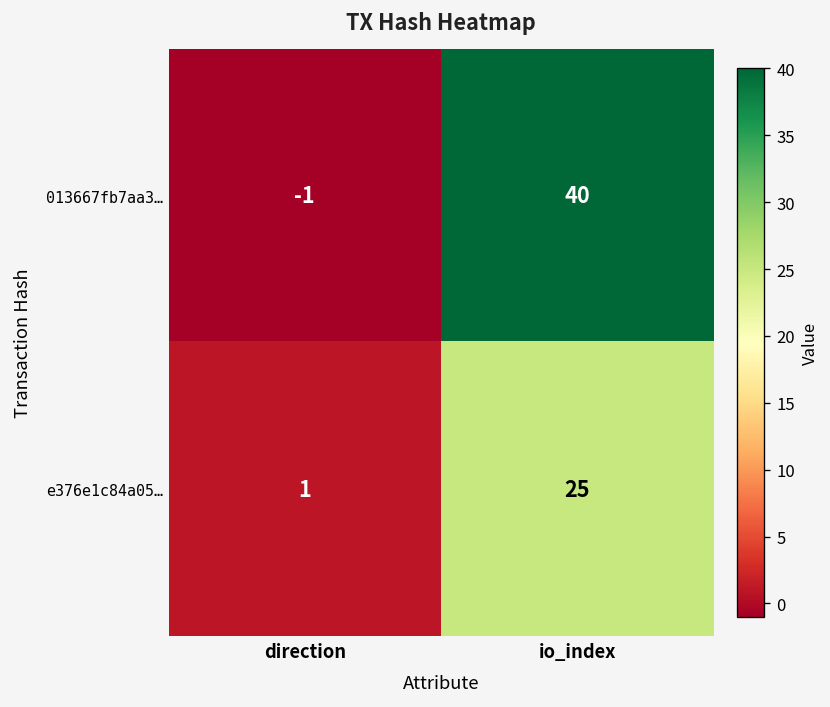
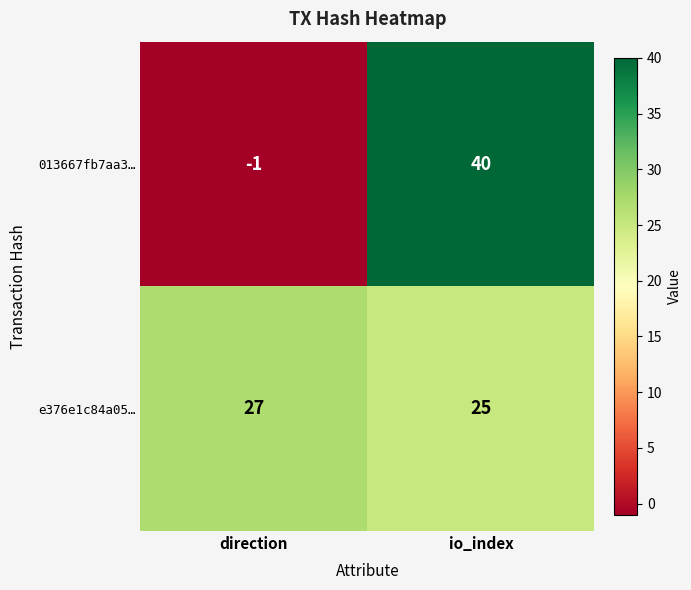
e376e1c84a05…, direction: 1 -> 27
